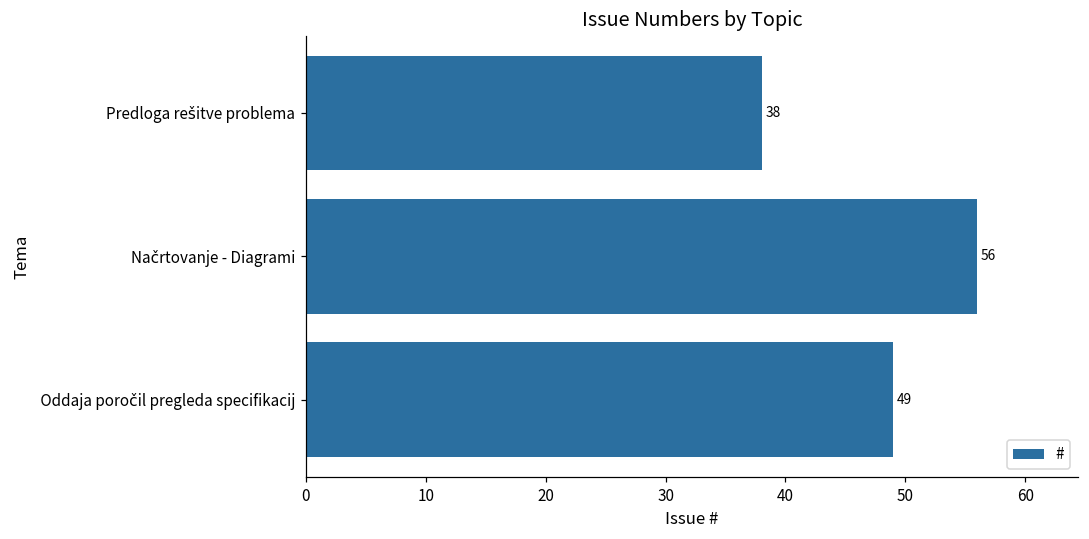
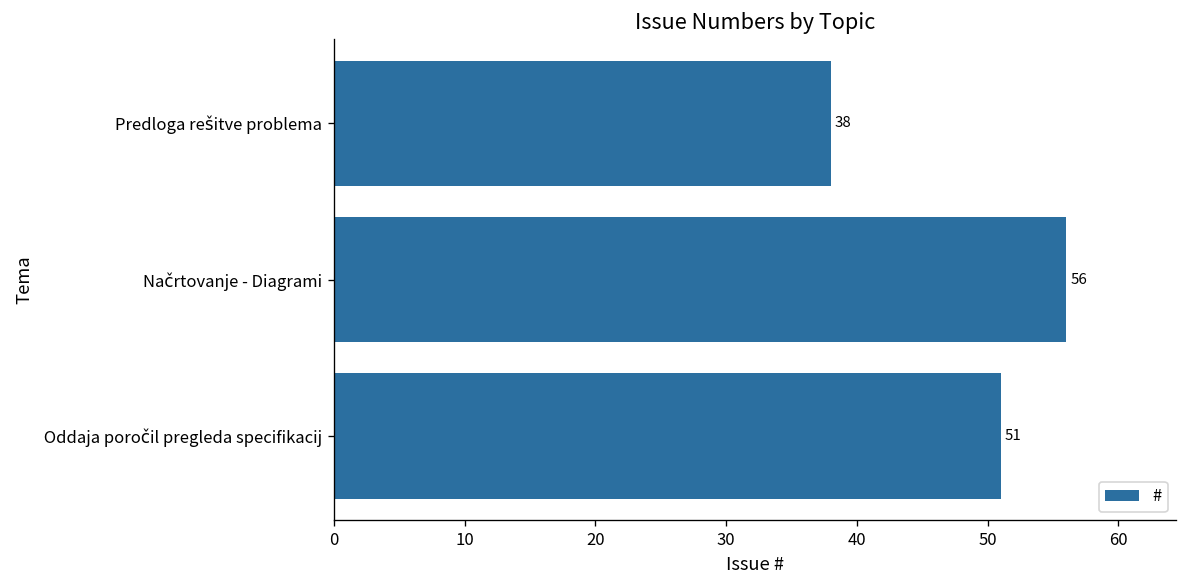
Oddaja poročil pregleda specifikacij: 49 -> 51
